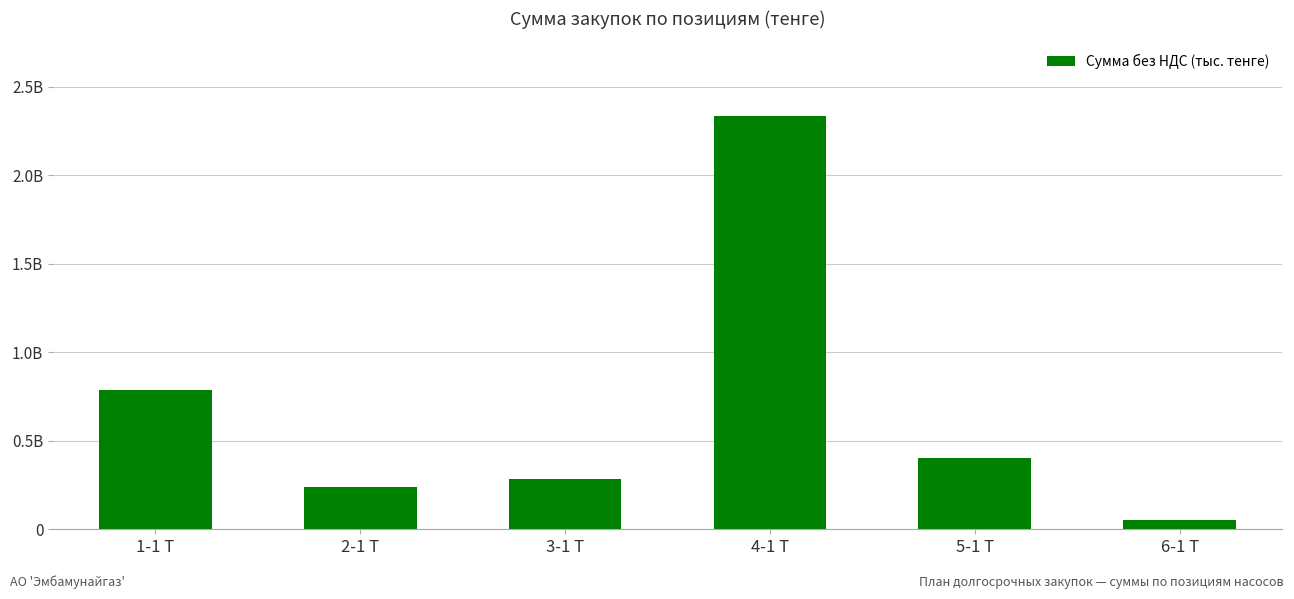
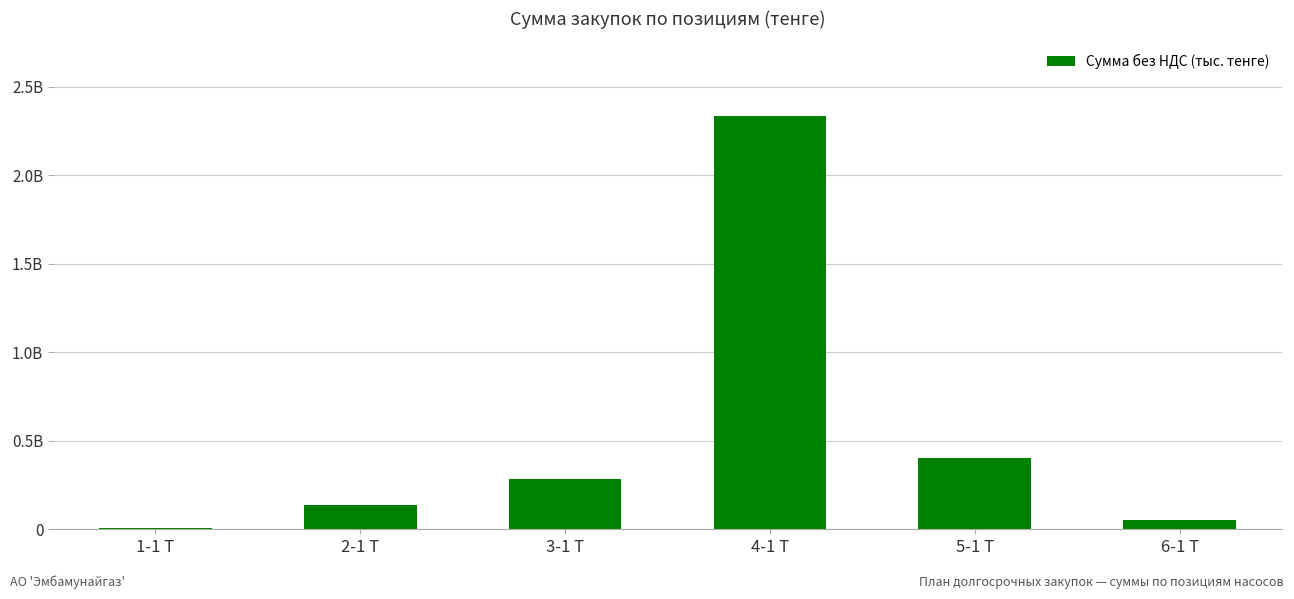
1-1 Т: 790000000 -> 10000000
2-1 Т: 240000000 -> 140000000
